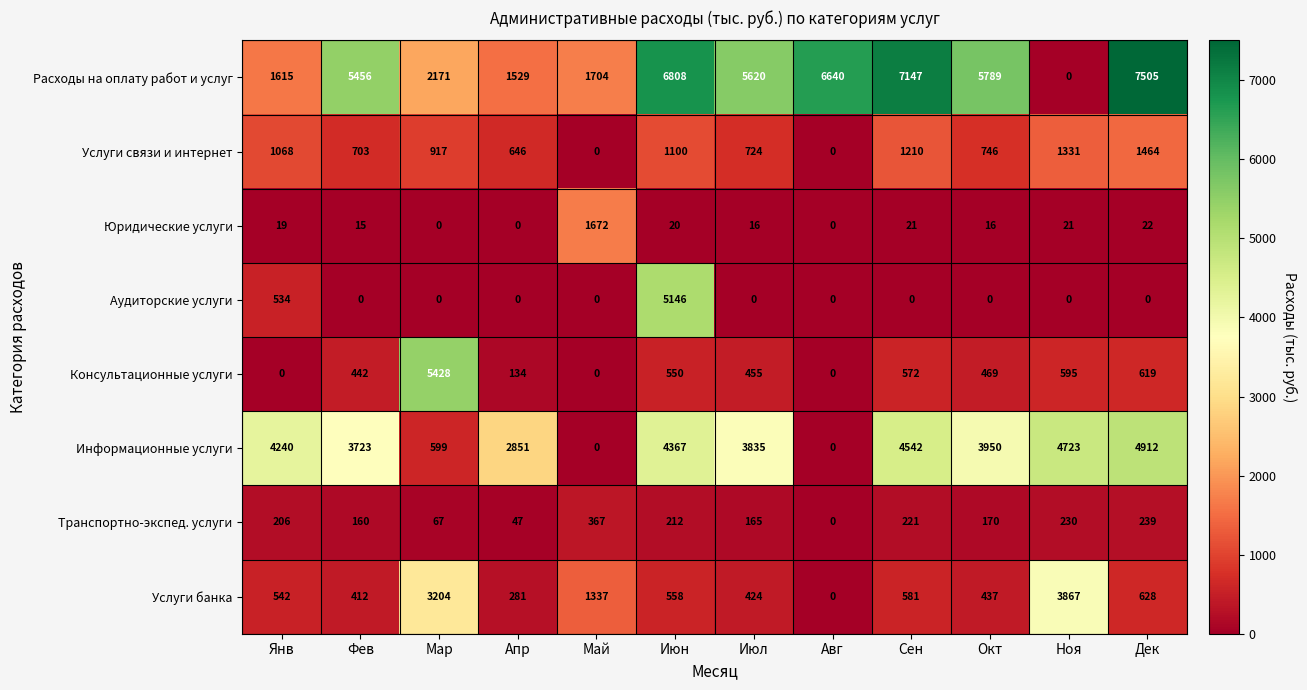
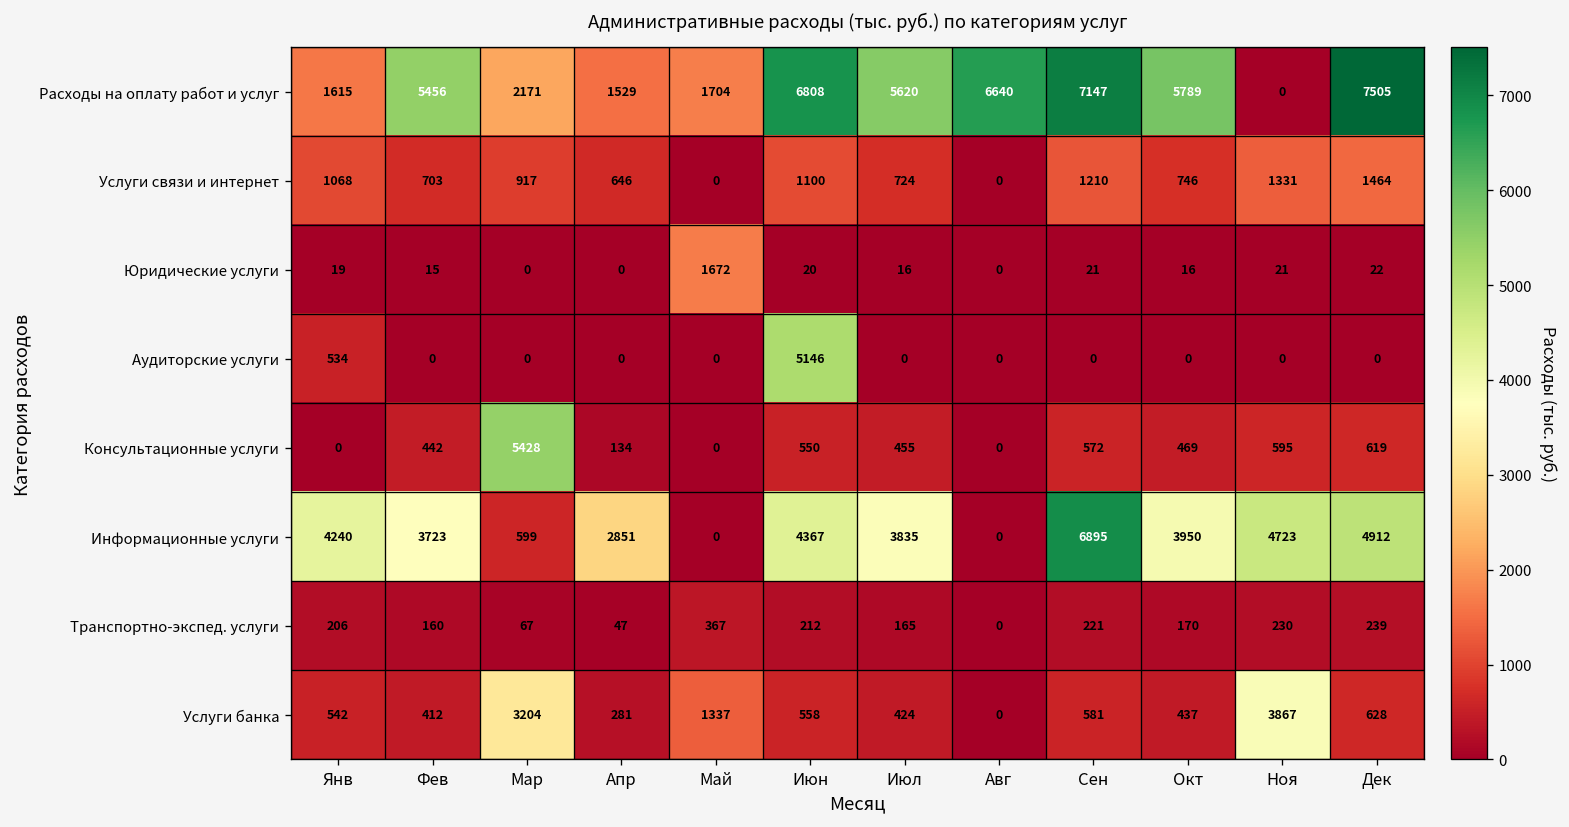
Информационные услуги, Сен: 4542 -> 6895
